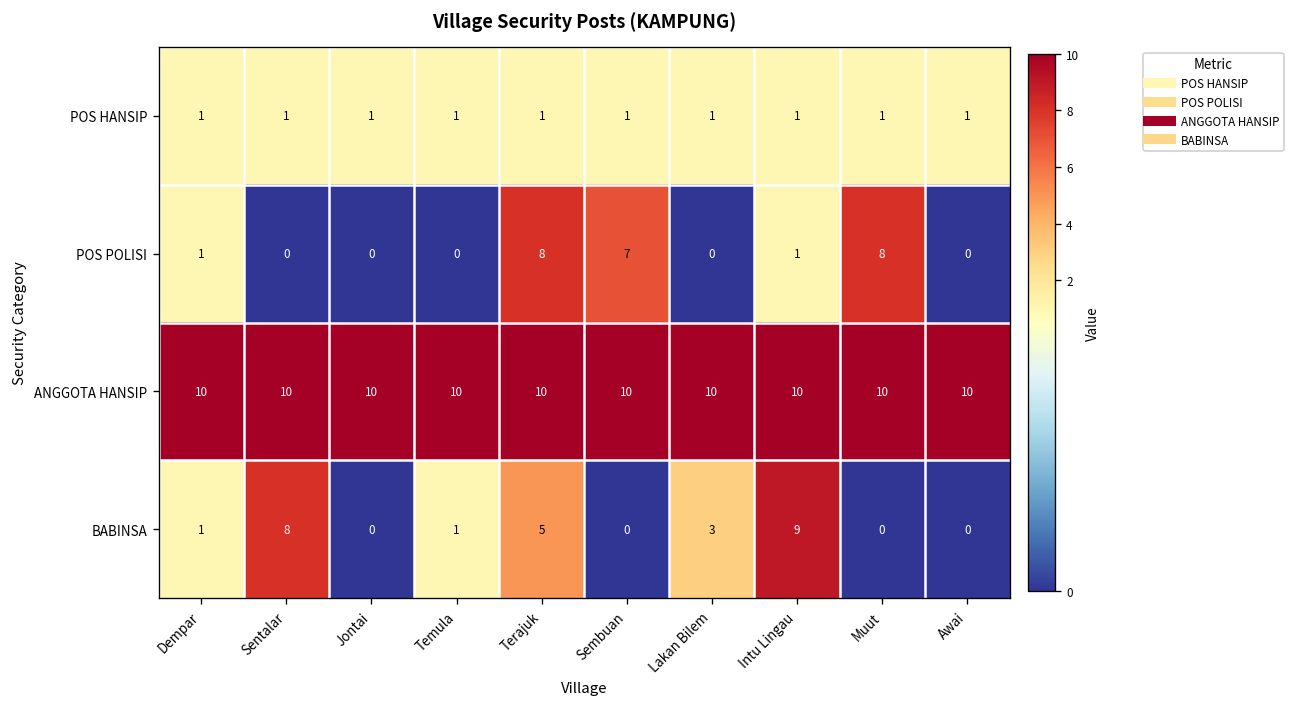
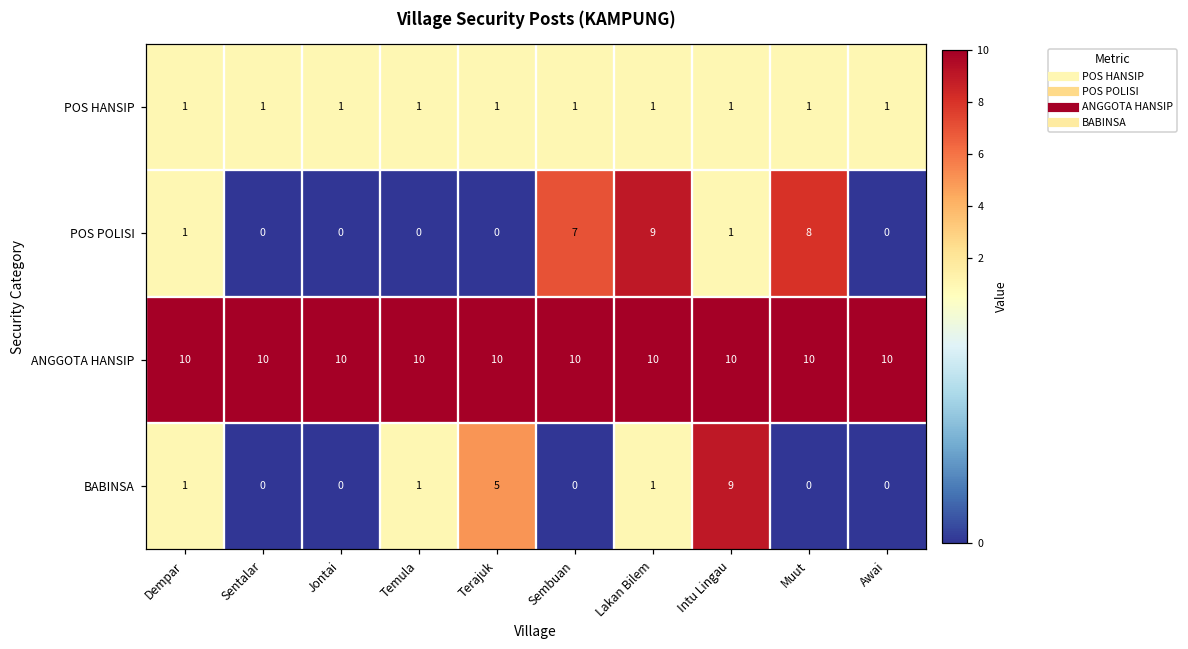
POS POLISI, Terajuk: 8 -> 0
POS POLISI, Lakan Bilem: 0 -> 9
BABINSA, Sentalar: 8 -> 0
BABINSA, Lakan Bilem: 3 -> 1
